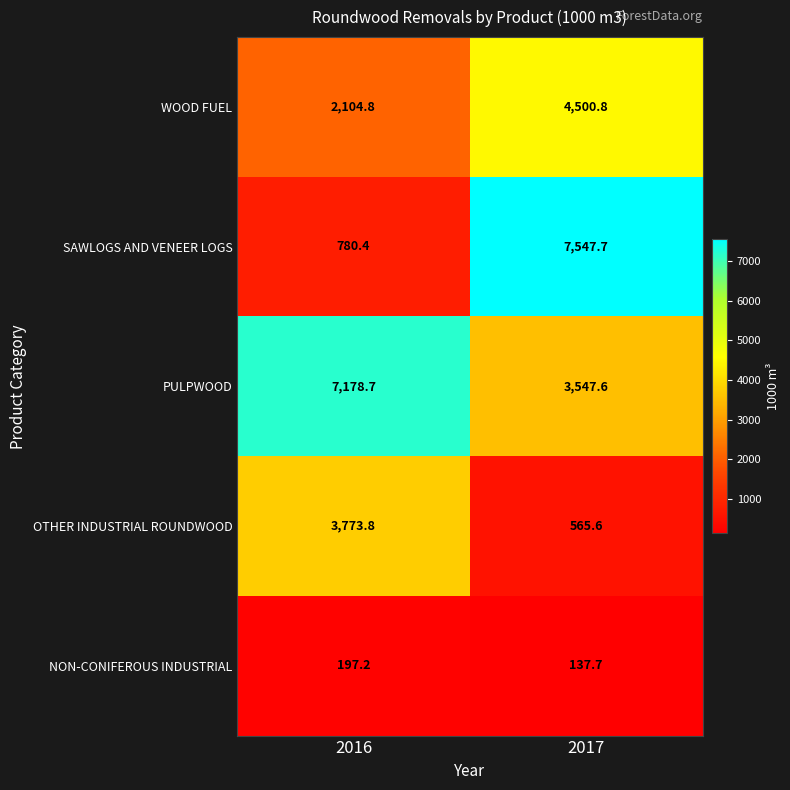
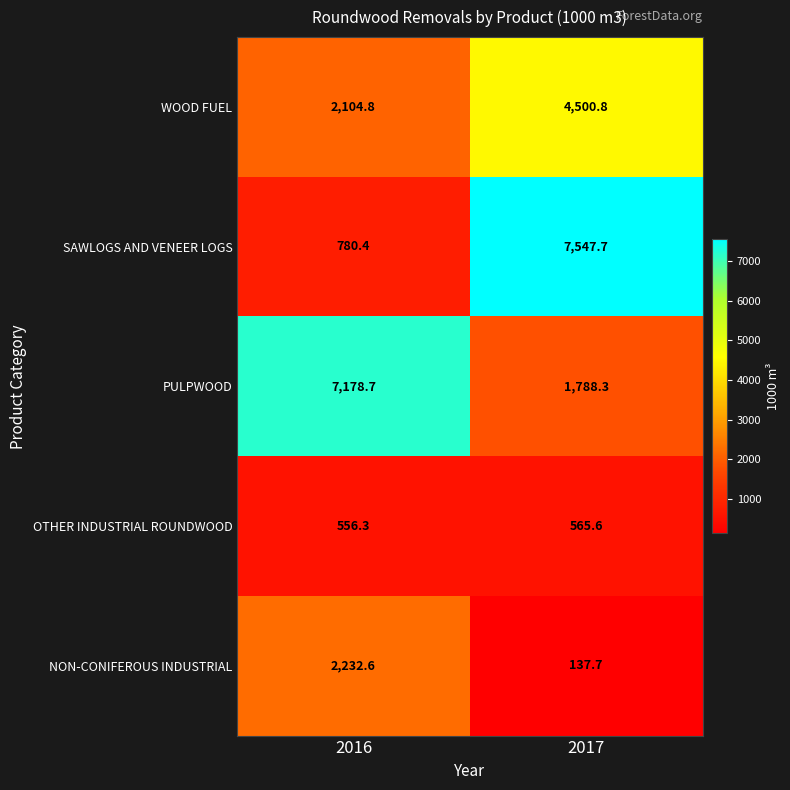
PULPWOOD, 2017: 3,547.6 -> 1,788.3
OTHER INDUSTRIAL ROUNDWOOD, 2016: 3,773.8 -> 556.3
NON-CONIFEROUS INDUSTRIAL, 2016: 197.2 -> 2,232.6
